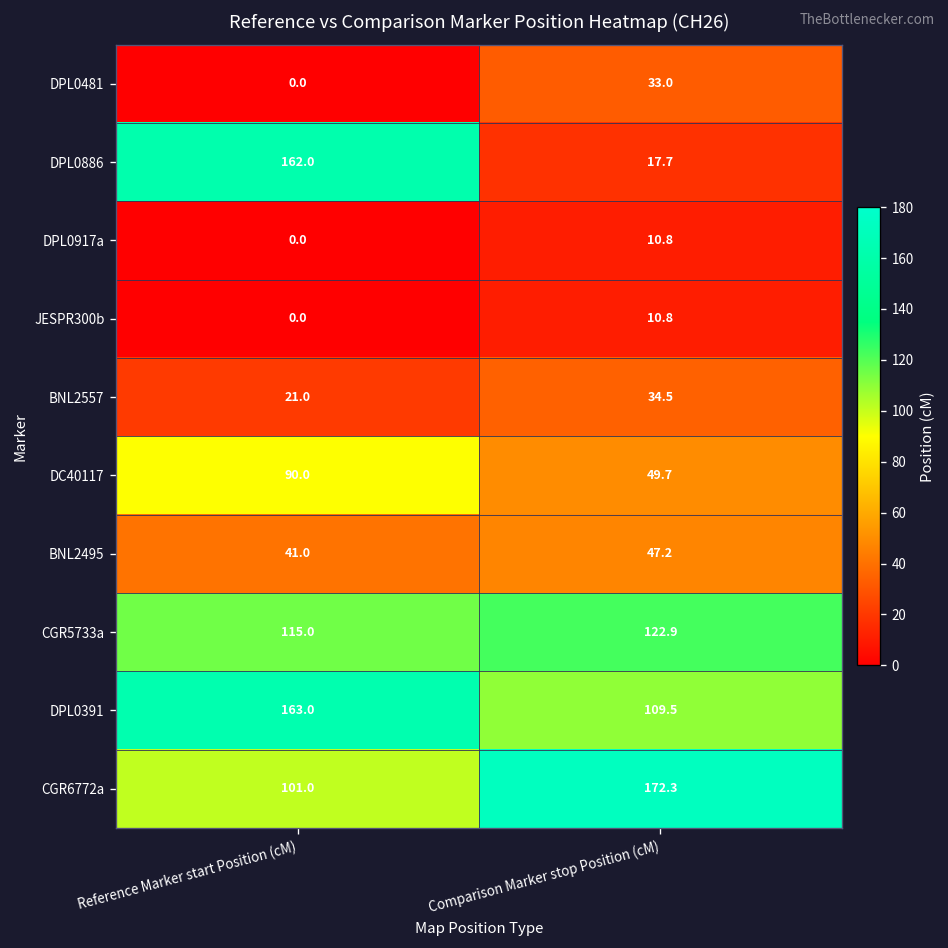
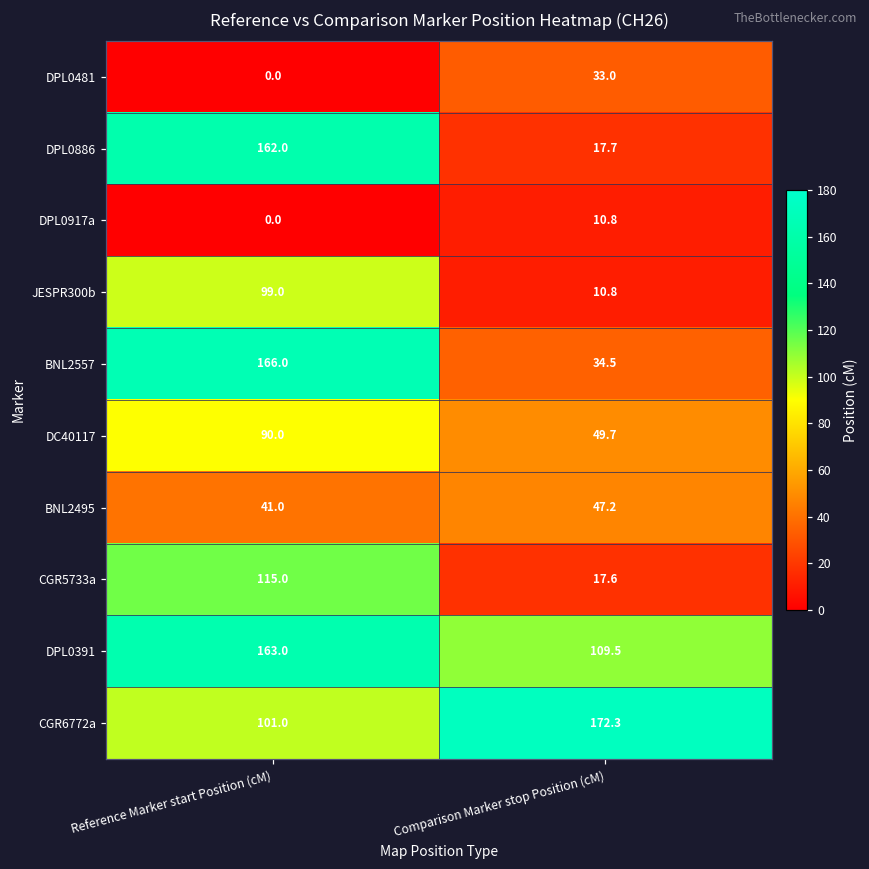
JESPR300b, Reference Marker start Position (cM): 0.0 -> 99.0
BNL2557, Reference Marker start Position (cM): 21.0 -> 166.0
CGR5733a, Comparison Marker stop Position (cM): 122.9 -> 17.6
